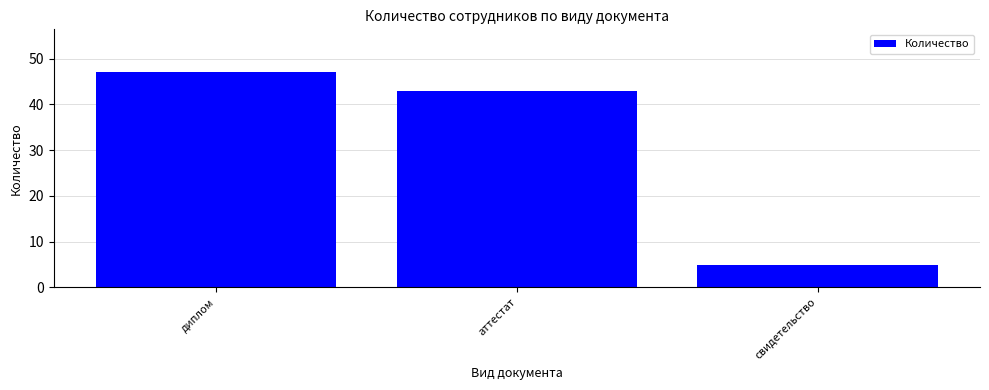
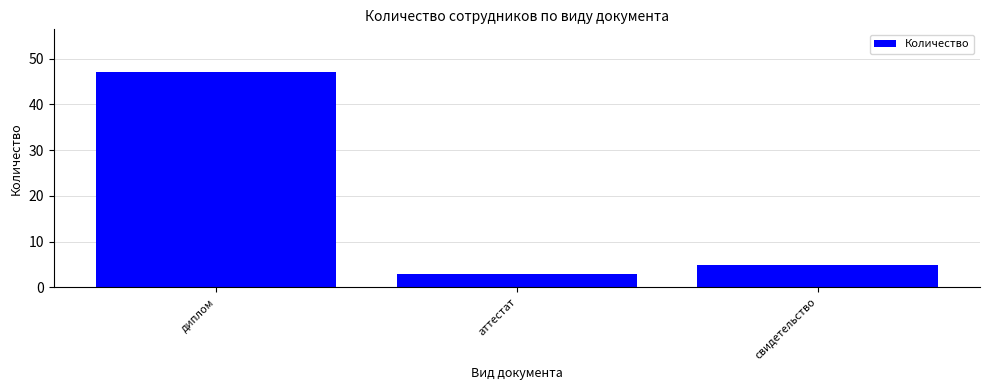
аттестат: 43 -> 3
